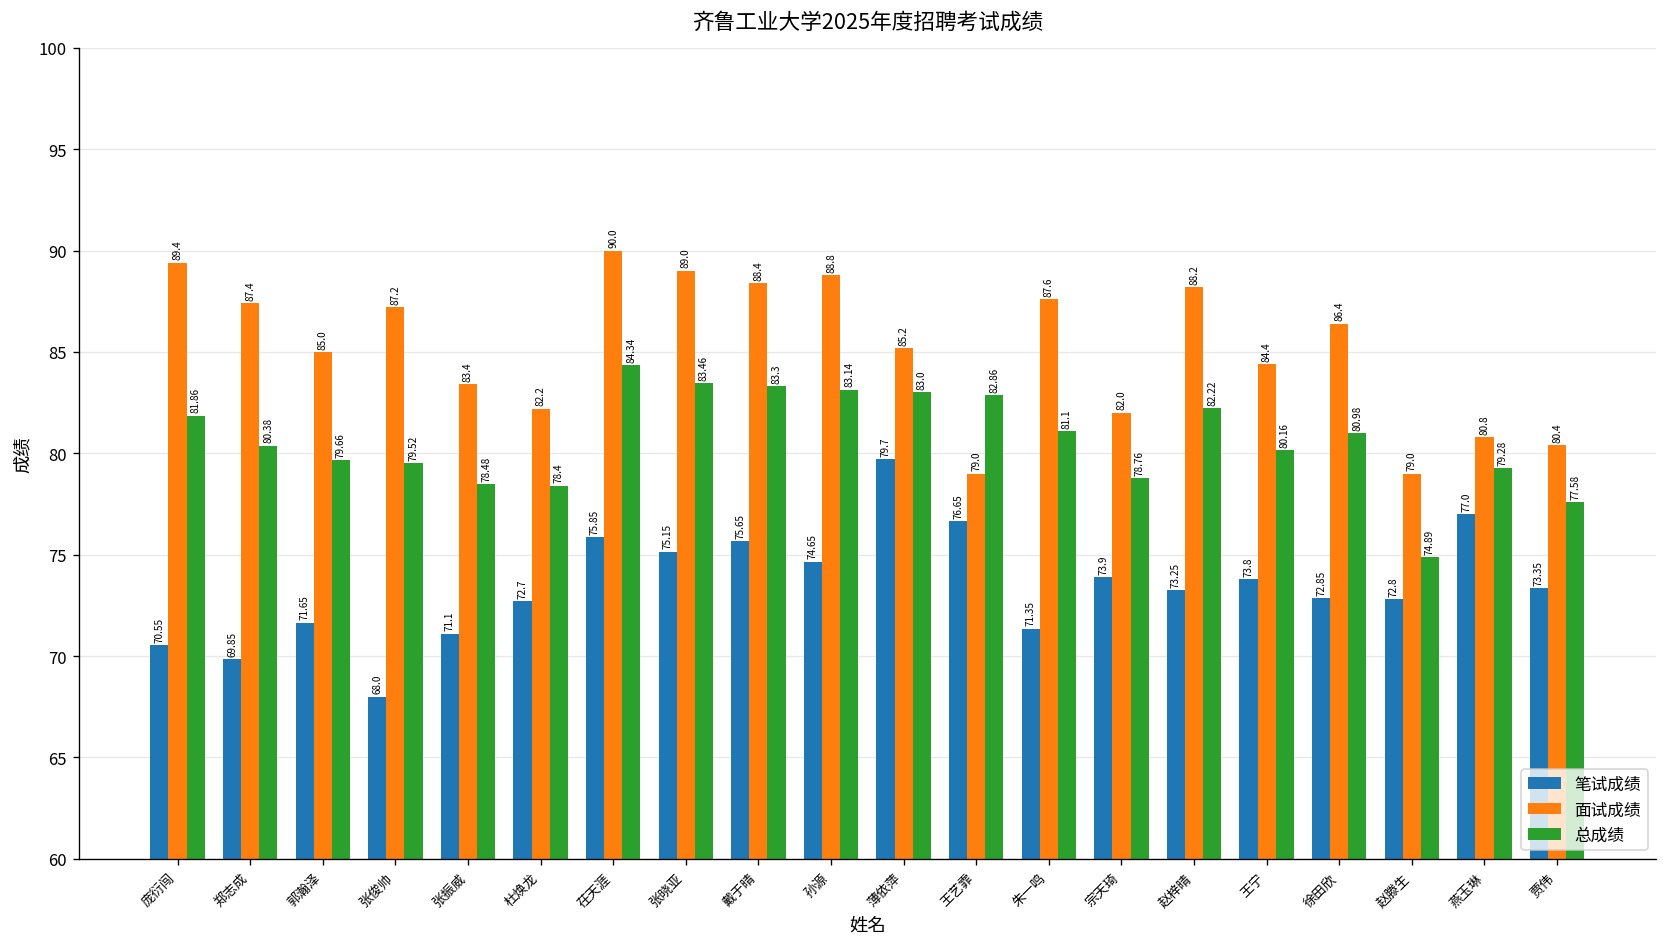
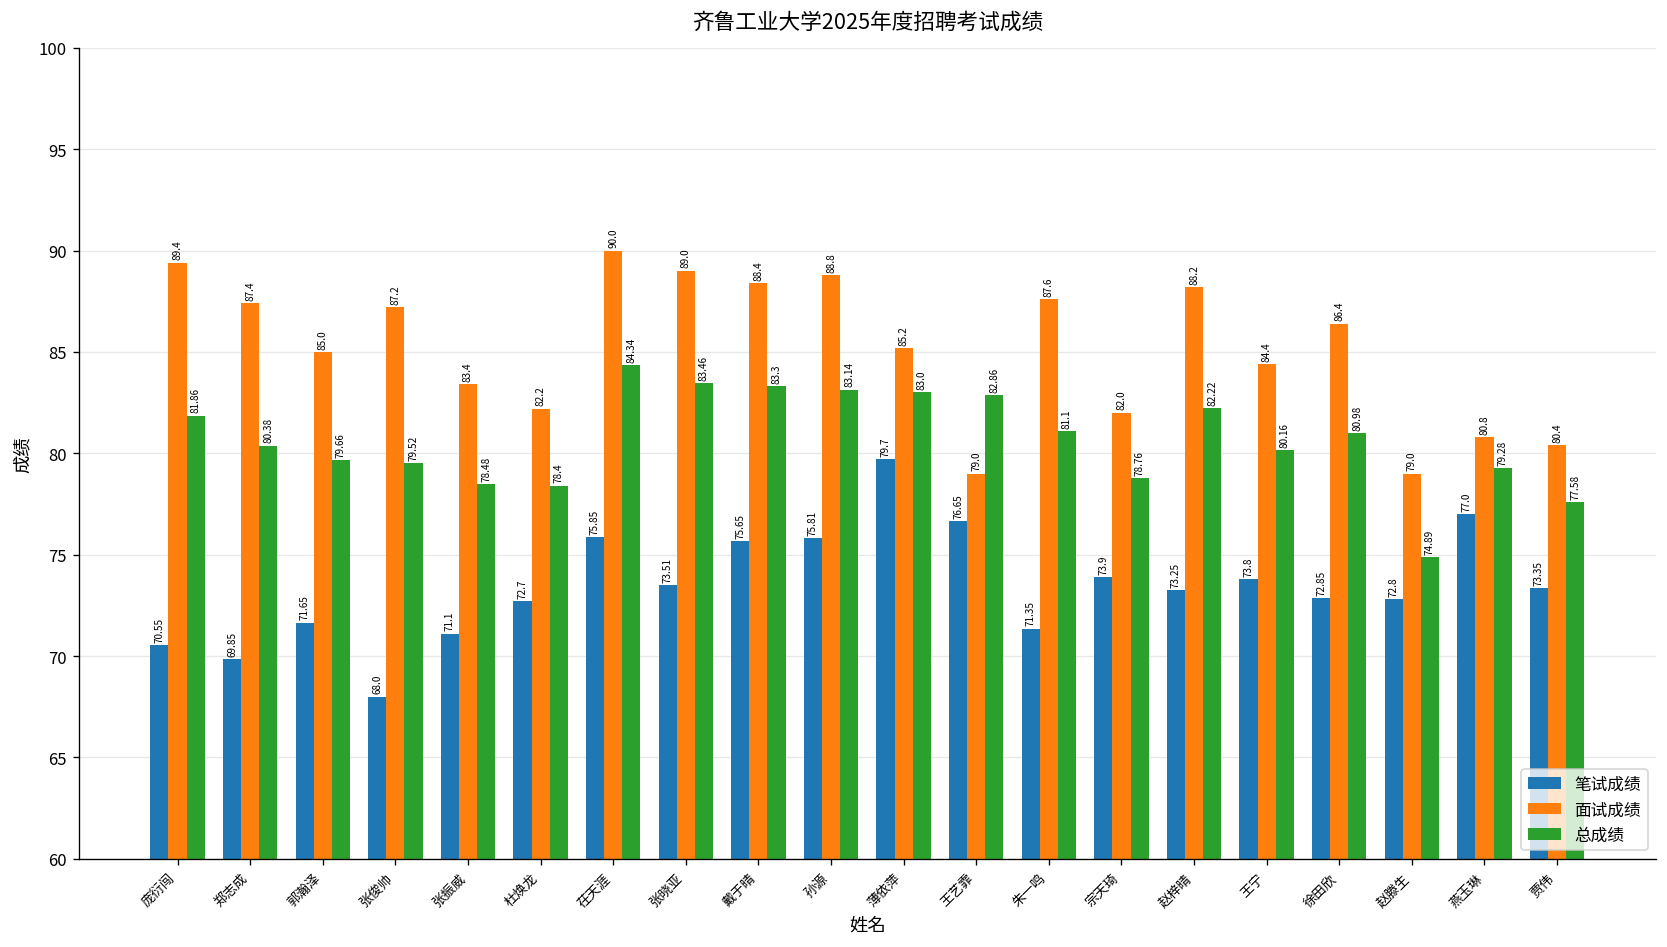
笔试成绩, 张晓亚: 75.15 -> 73.51
笔试成绩, 孙源: 74.65 -> 75.81
